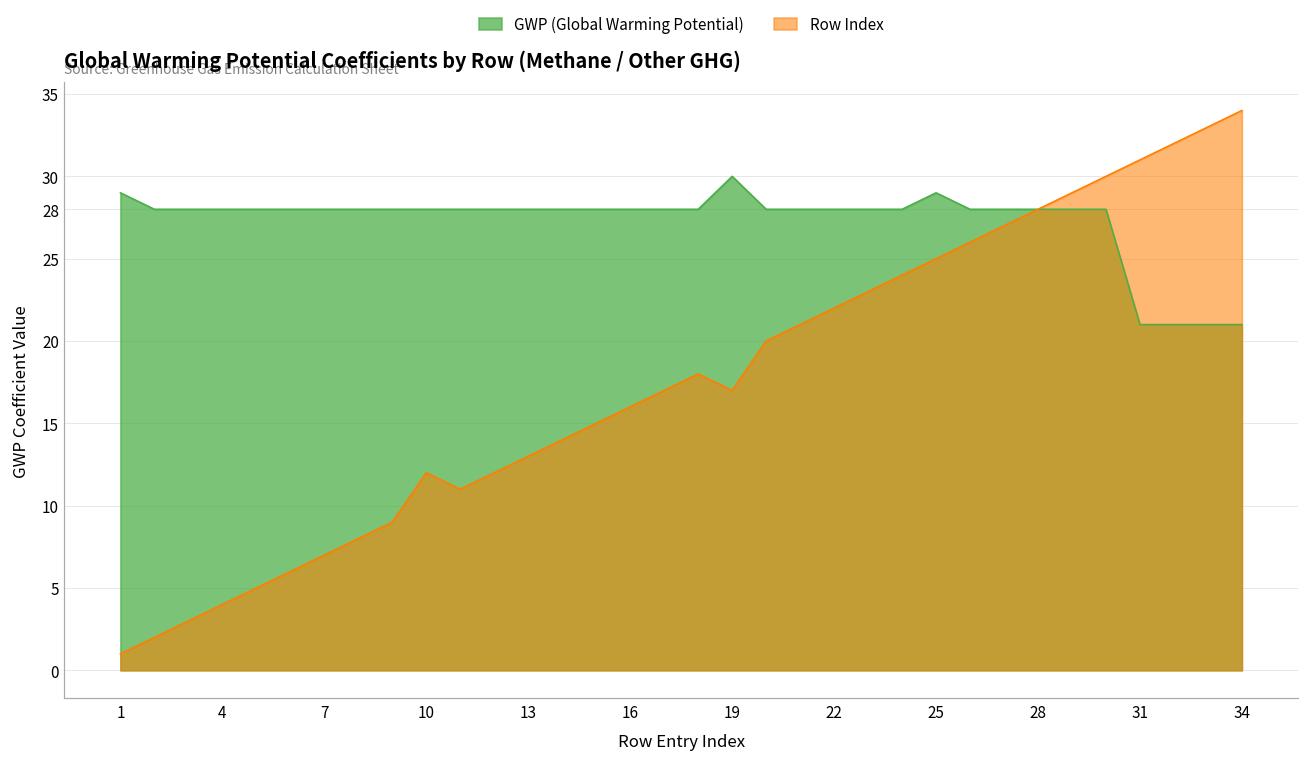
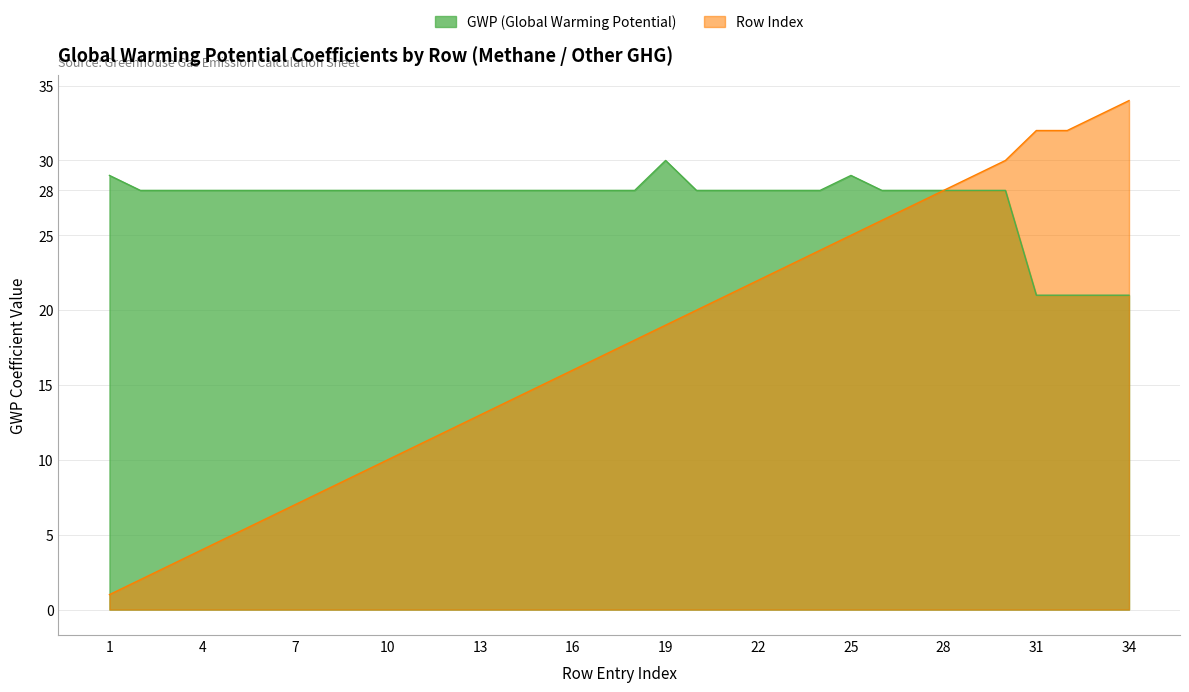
Row Index, 10: 12 -> 10
Row Index, 19: 17 -> 19
Row Index, 31: 31 -> 32
